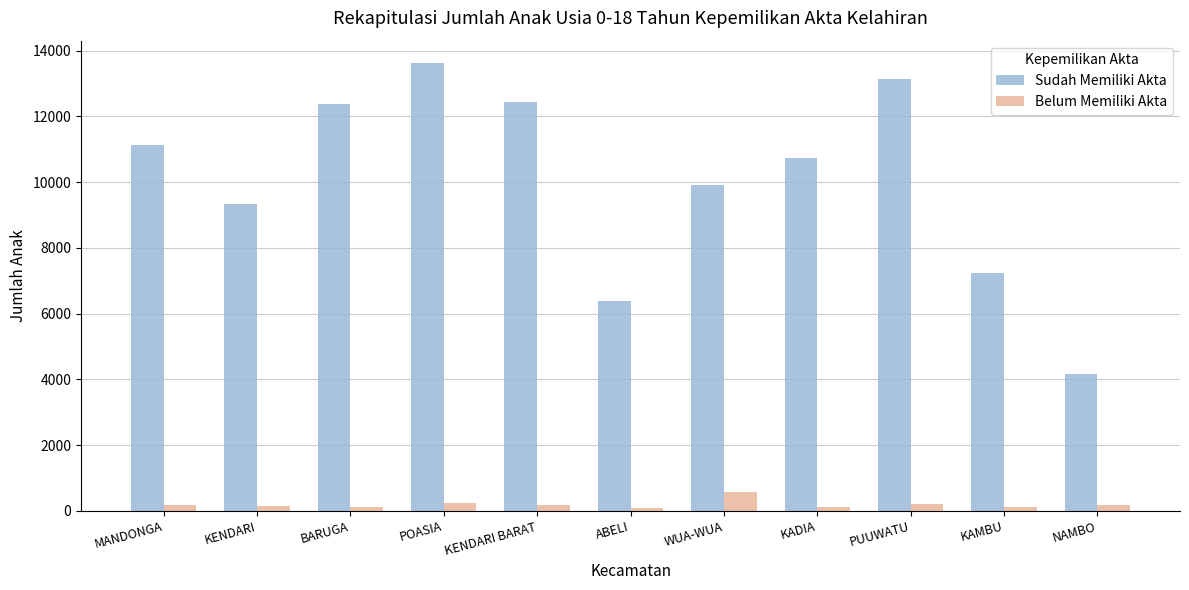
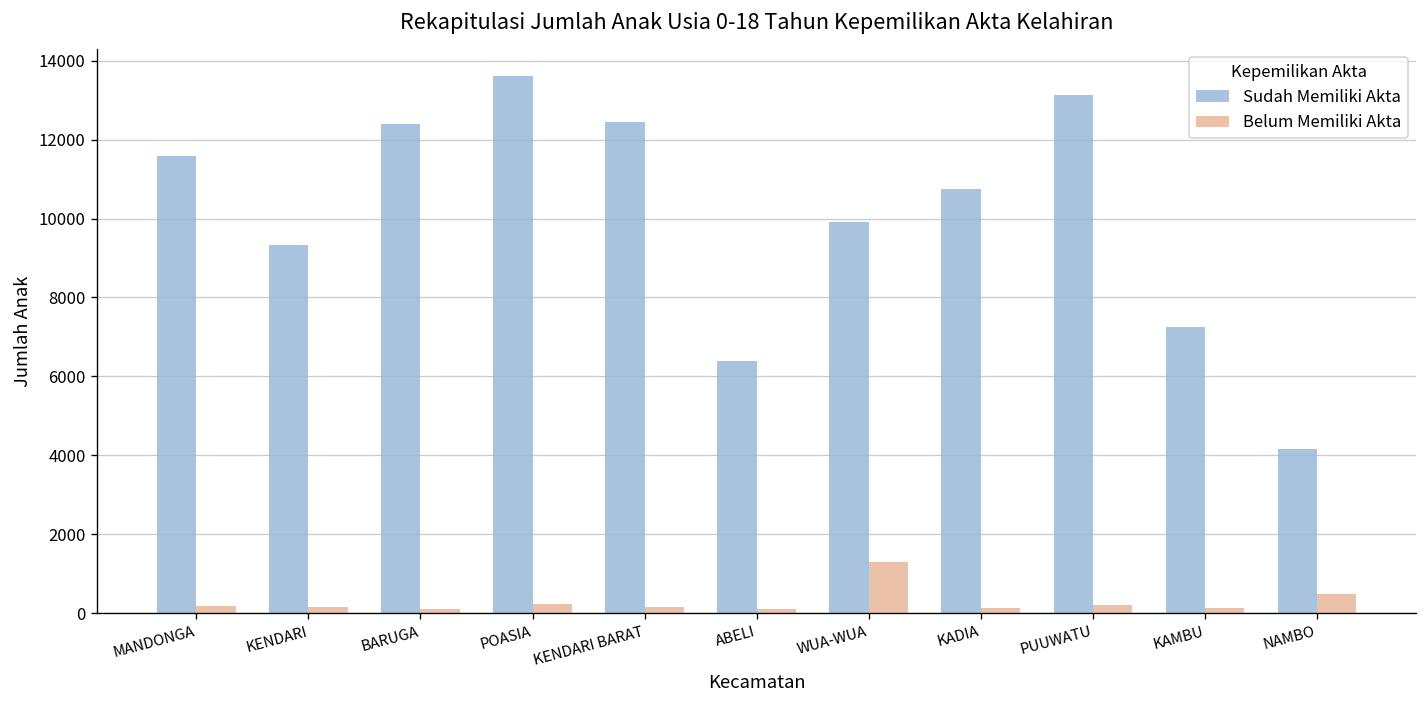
Sudah Memiliki Akta, MANDONGA: 11100 -> 11600
Belum Memiliki Akta, WUA-WUA: 600 -> 1300
Belum Memiliki Akta, NAMBO: 200 -> 500
